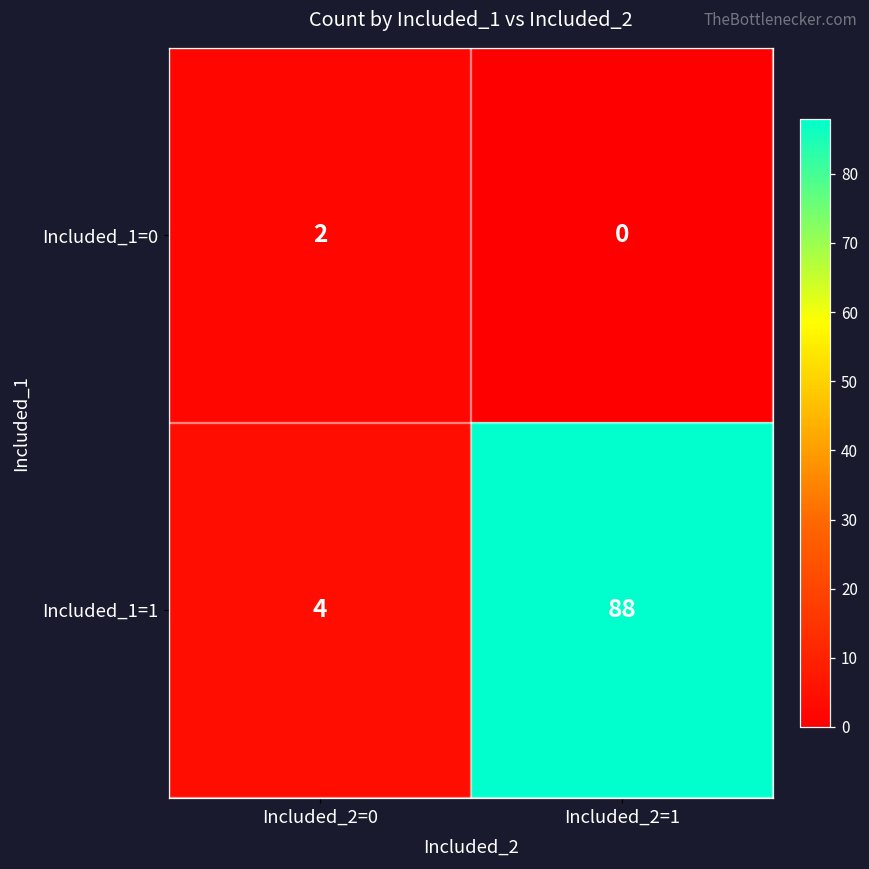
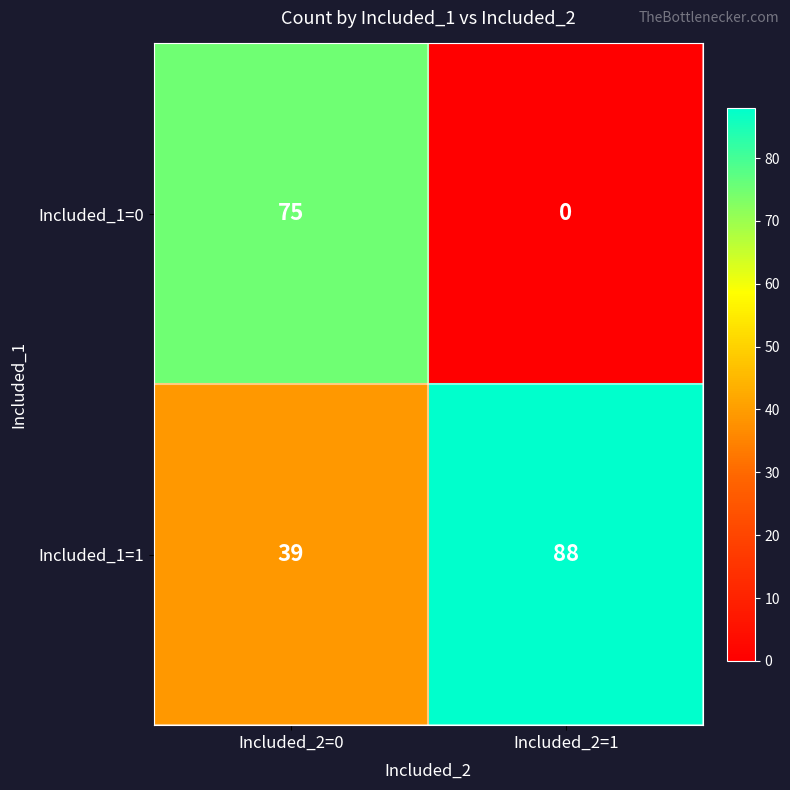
Included_1=0, Included_2=0: 2 -> 75
Included_1=1, Included_2=0: 4 -> 39
